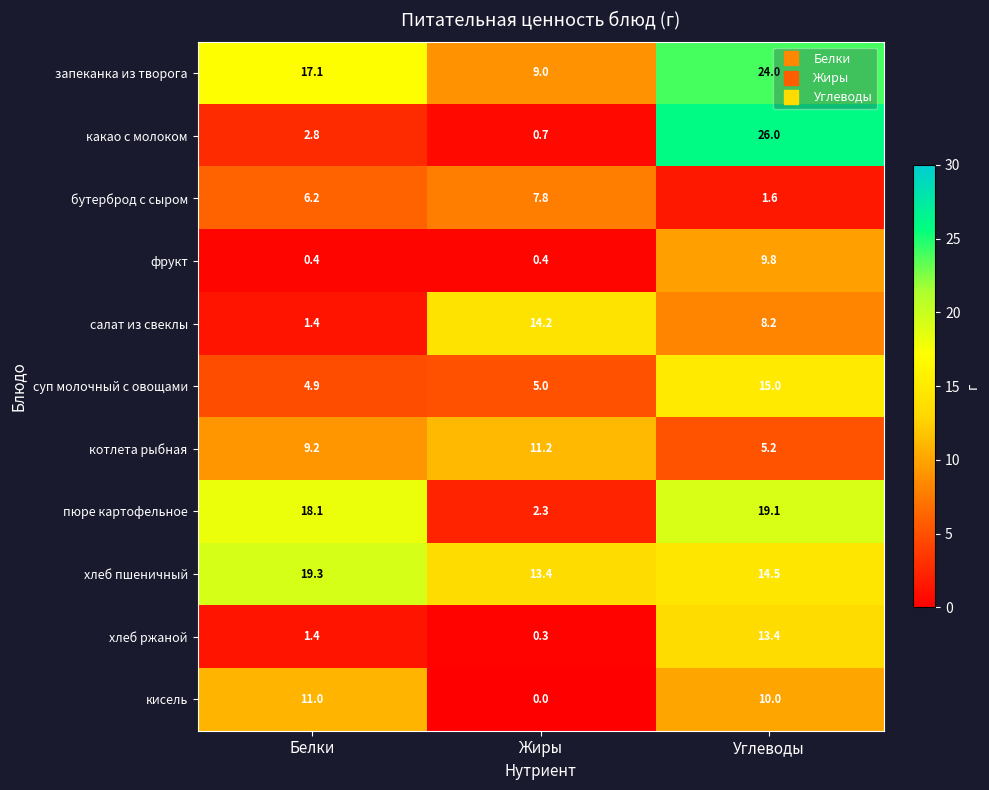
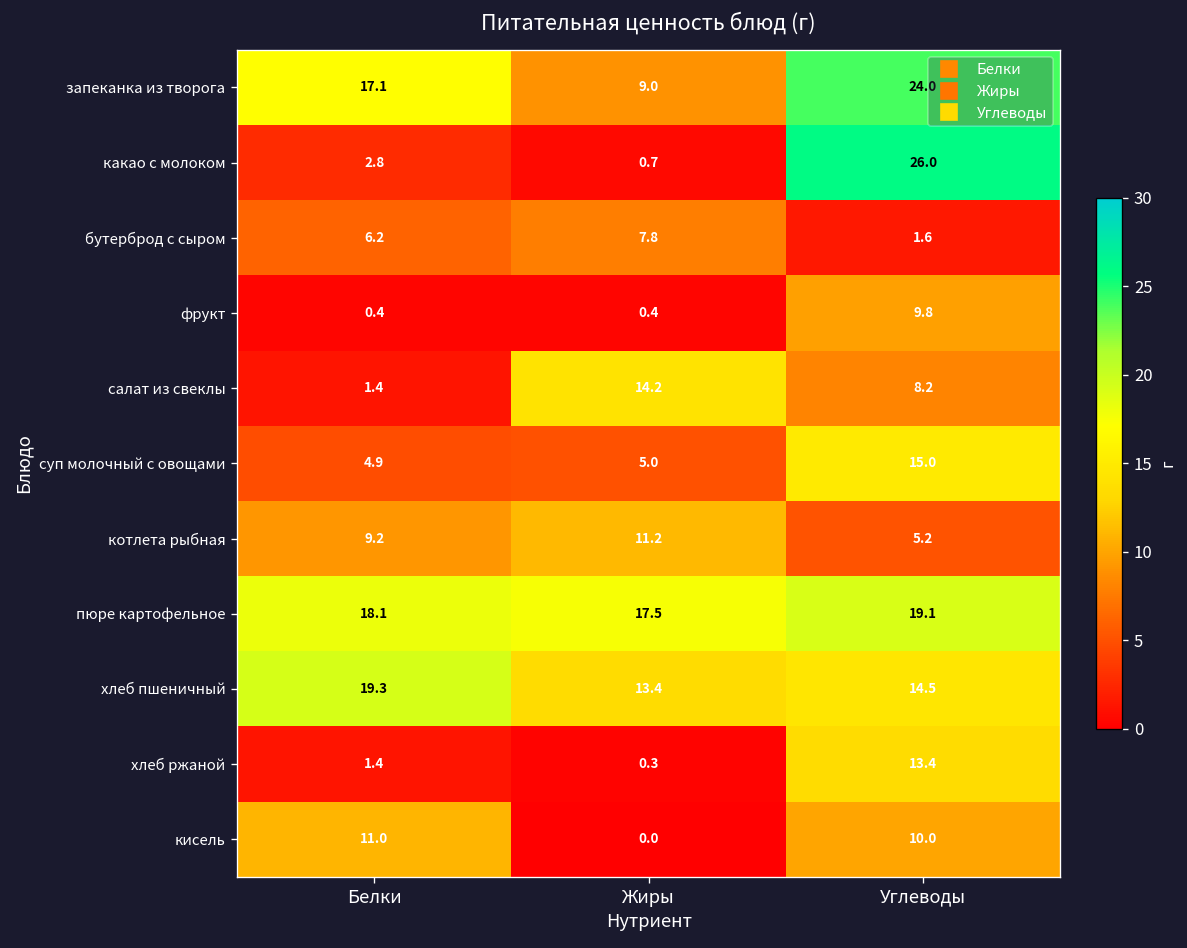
пюре картофельное, Жиры: 2.3 -> 17.5
